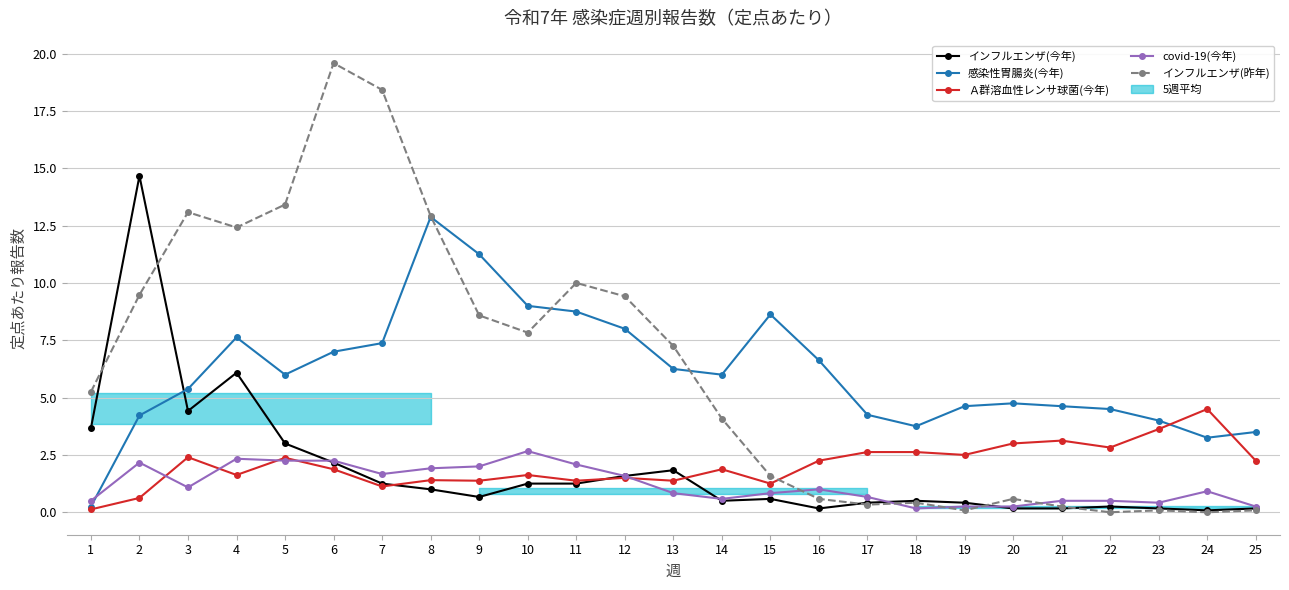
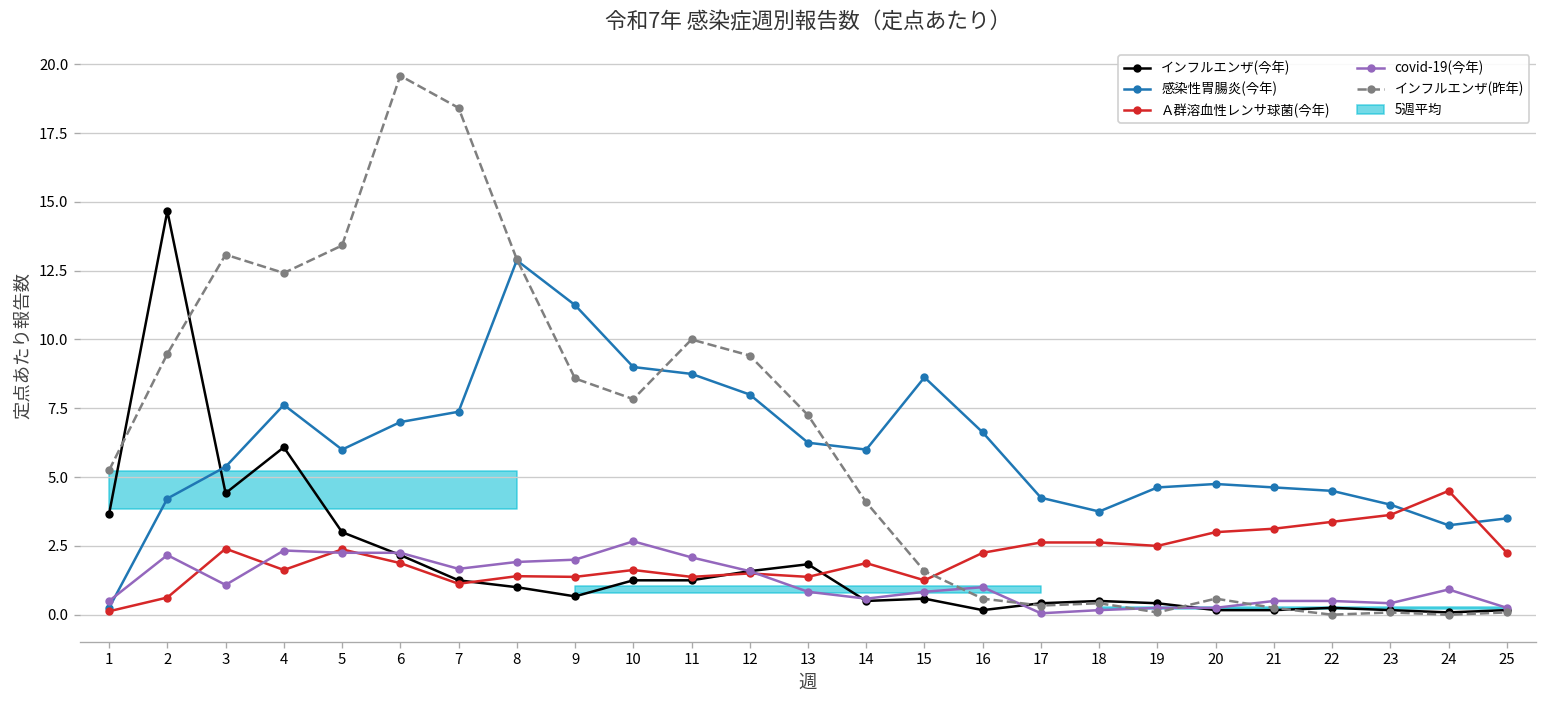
covid-19(今年), 17: 0.7 -> 0.1
Ａ群溶血性レンサ球菌(今年), 22: 2.8 -> 3.4
